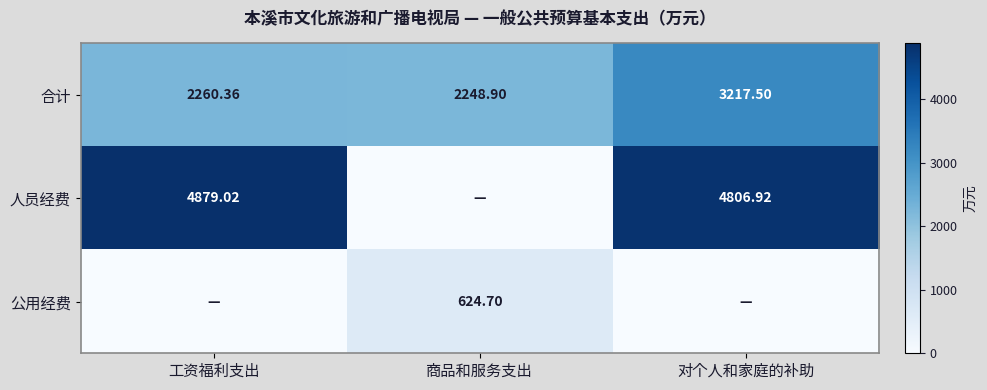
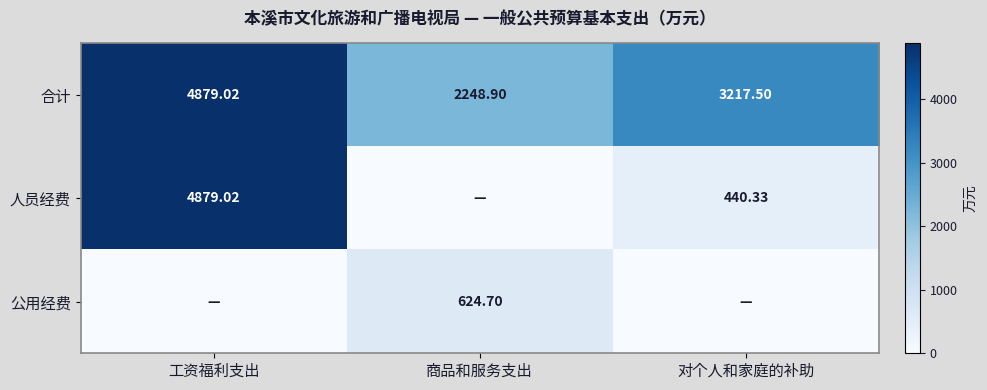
合计, 工资福利支出: 2260.36 -> 4879.02
人员经费, 对个人和家庭的补助: 4806.92 -> 440.33
